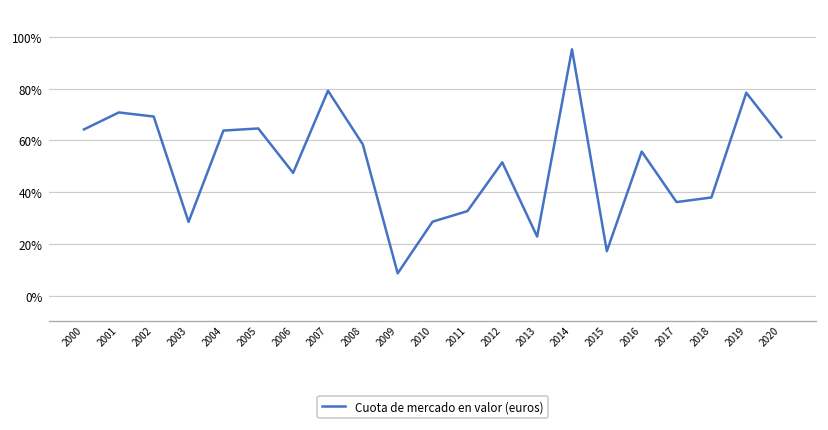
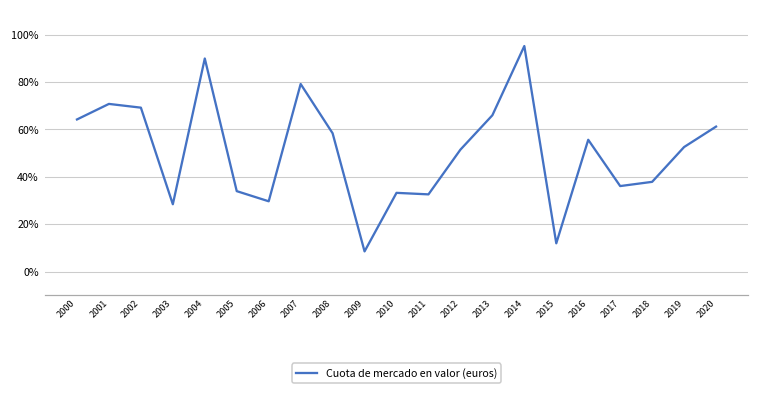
2004: 64% -> 90%
2005: 65% -> 34%
2006: 47% -> 30%
2010: 29% -> 33%
2013: 23% -> 66%
2015: 17% -> 12%
2019: 78% -> 53%
